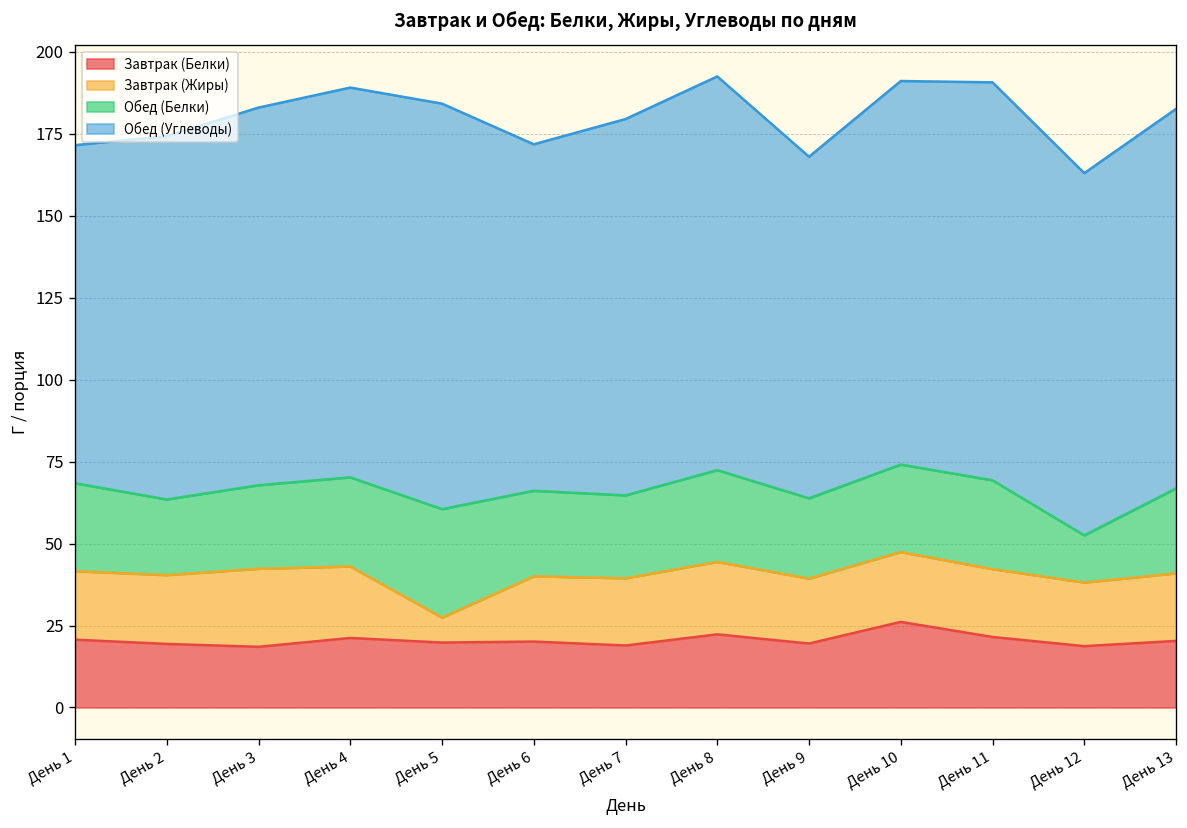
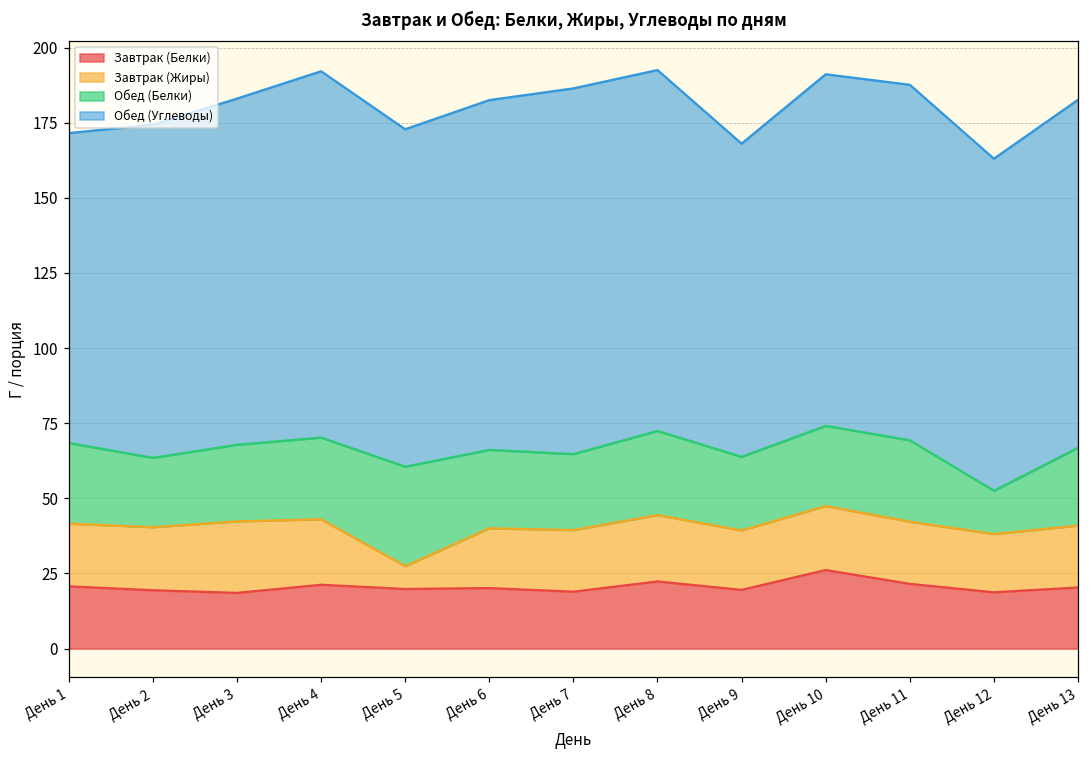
Обед (Углеводы), День 4: 119 -> 122
Обед (Углеводы), День 5: 124 -> 112
Обед (Углеводы), День 6: 106 -> 116
Обед (Углеводы), День 7: 115 -> 122
Обед (Углеводы), День 11: 121 -> 118
